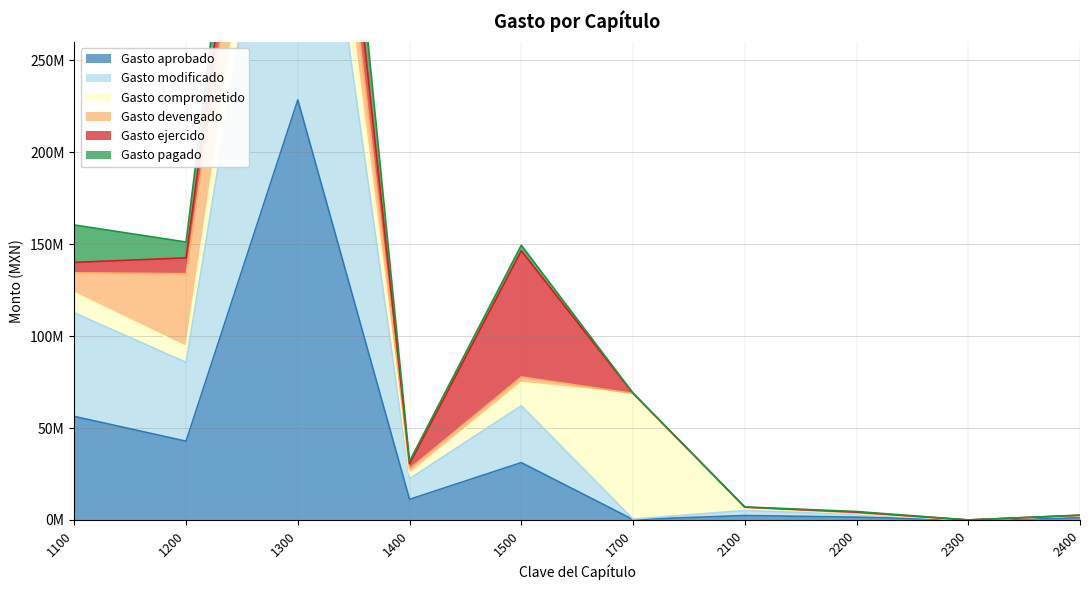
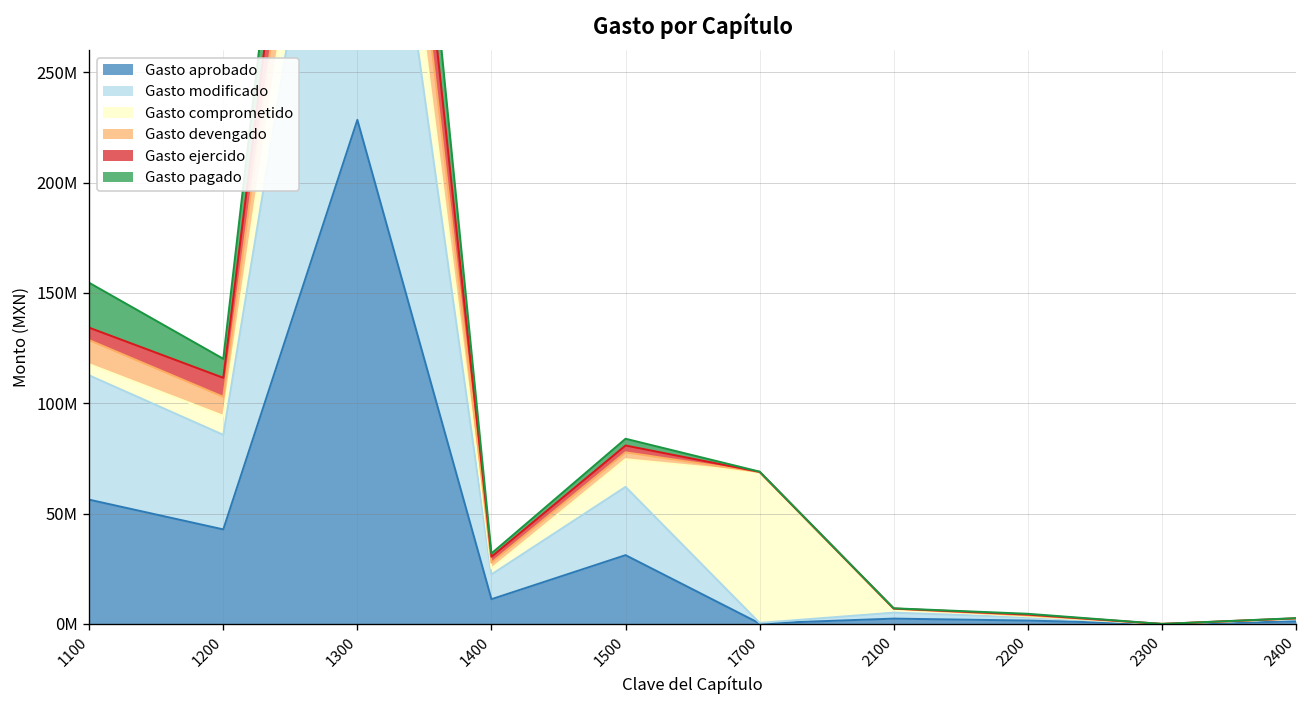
Gasto comprometido, 1100: 11000000 -> 5000000
Gasto devengado, 1200: 40000000 -> 9000000
Gasto ejercido, 1500: 69000000 -> 3000000
